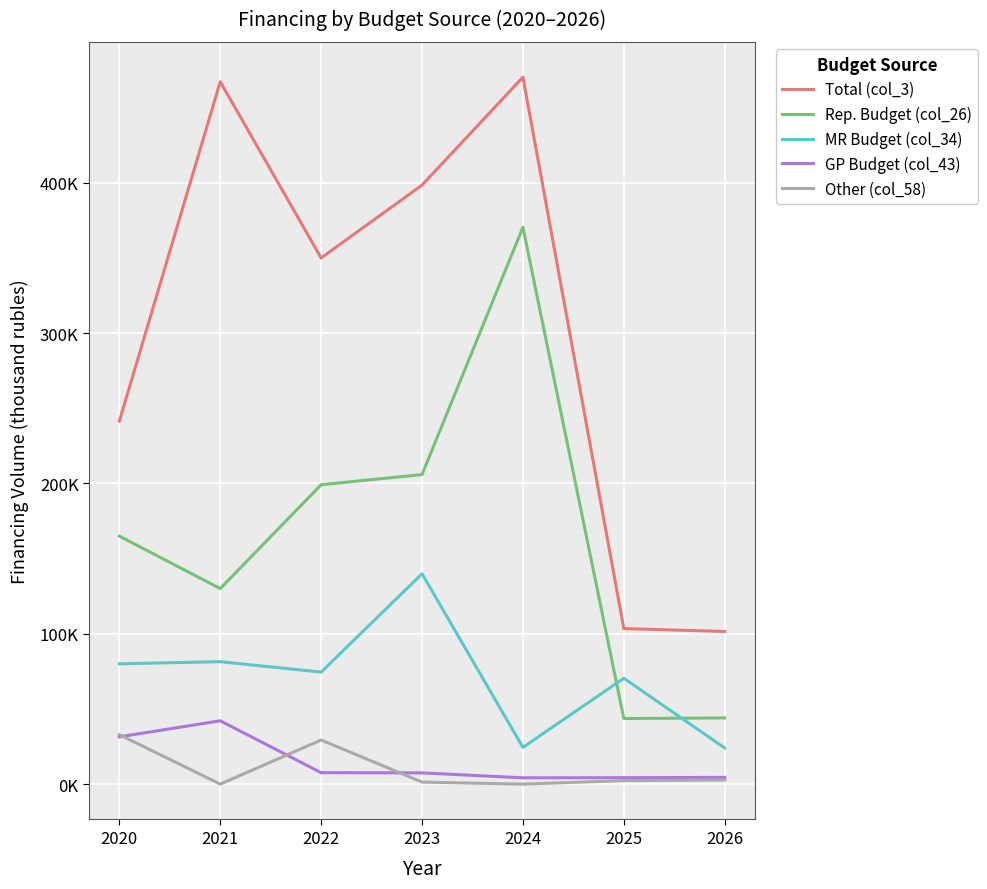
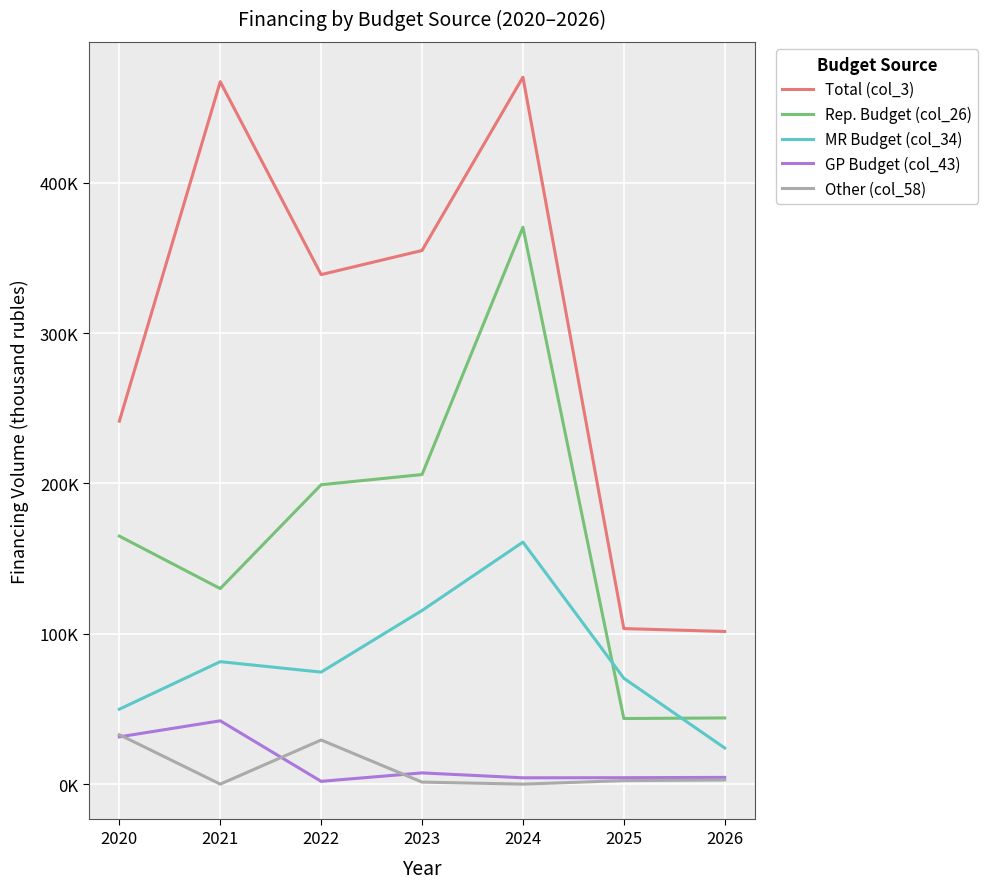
MR Budget (col_34), 2020: 80000 -> 50000
Total (col_3), 2022: 350000 -> 339000
GP Budget (col_43), 2022: 8000 -> 2000
Total (col_3), 2023: 398000 -> 355000
MR Budget (col_34), 2023: 140000 -> 115000
MR Budget (col_34), 2024: 24000 -> 161000
